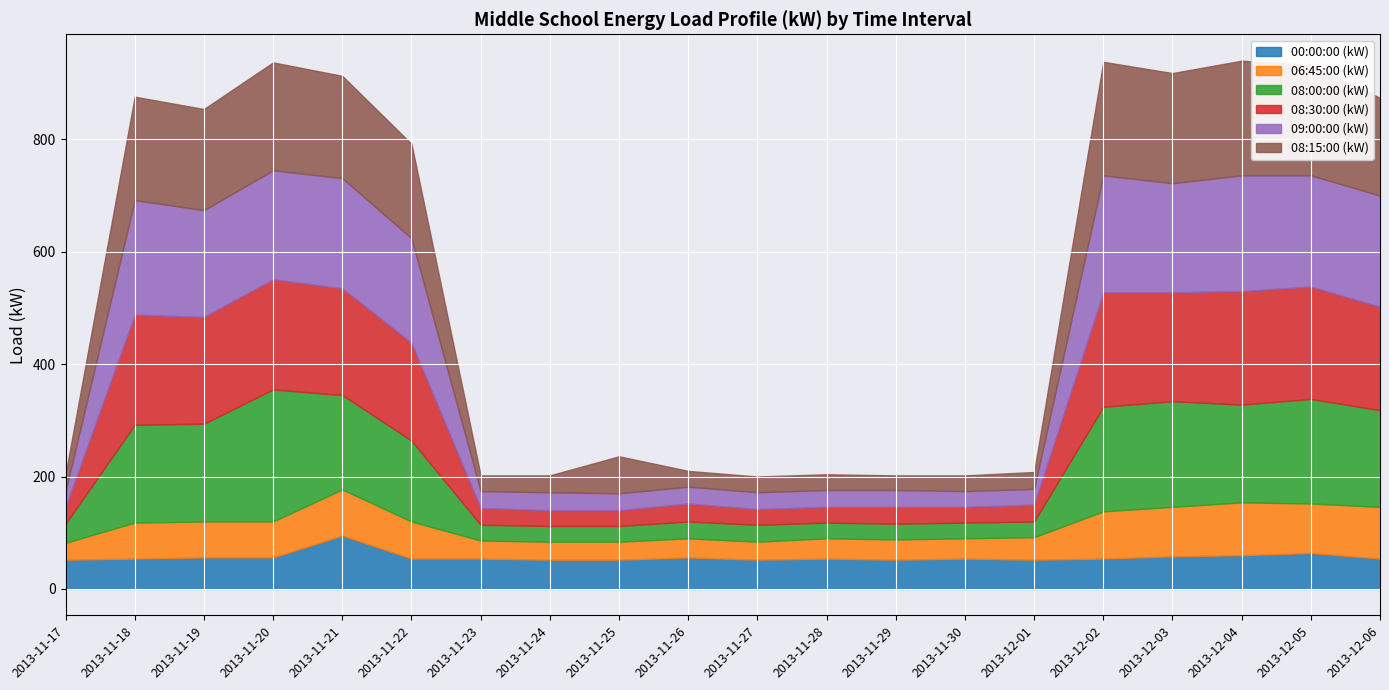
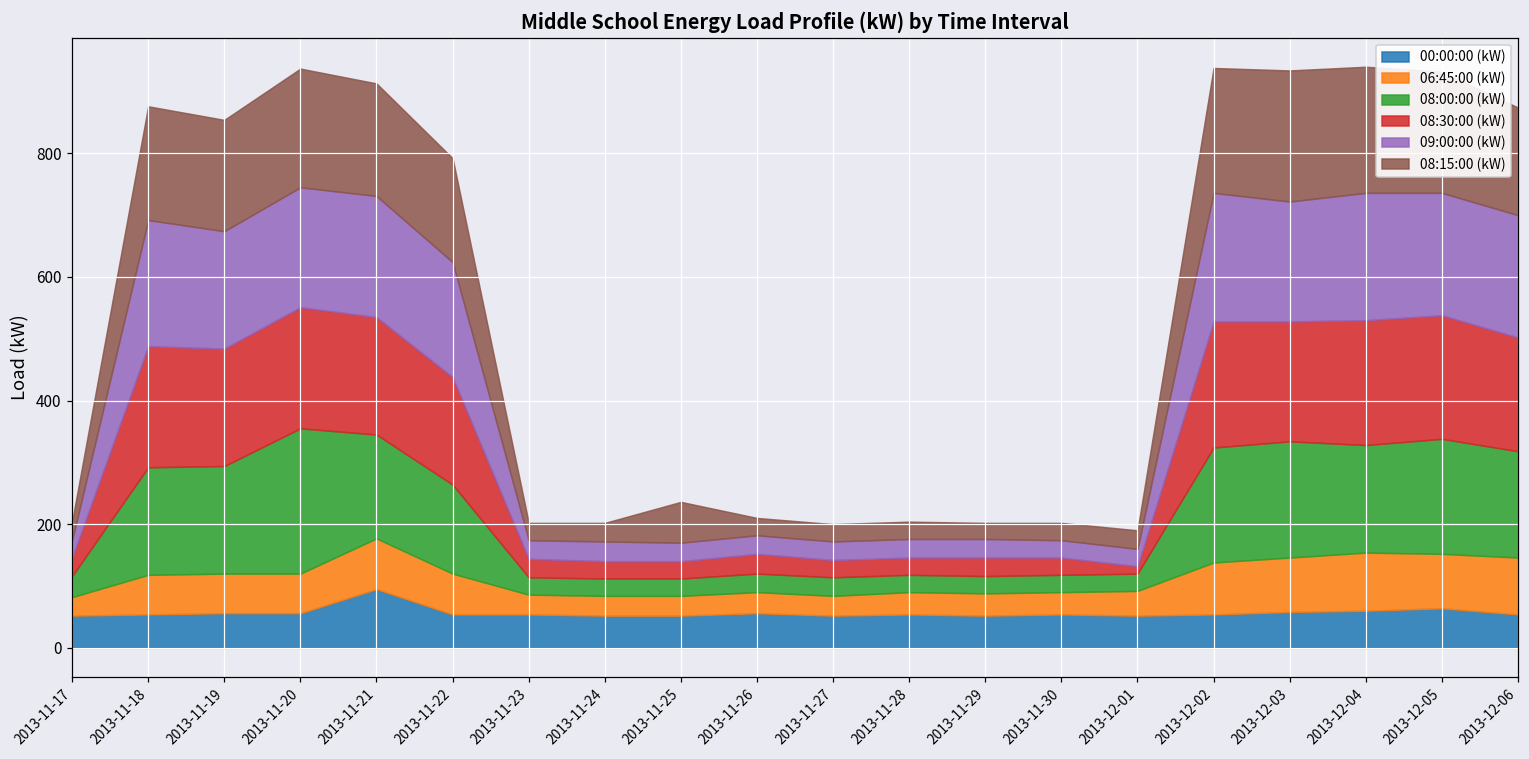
08:30:00 (kW), 2013-12-01: 30 -> 10
08:15:00 (kW), 2013-12-03: 200 -> 210
